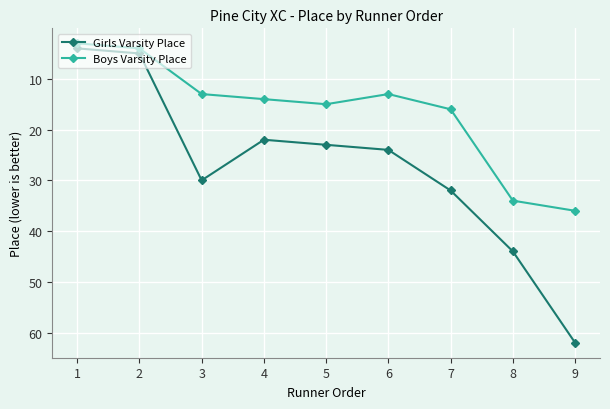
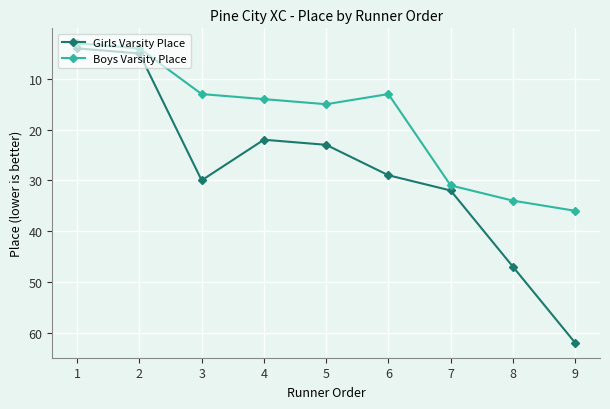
Girls Varsity Place, 6: 24 -> 29
Boys Varsity Place, 7: 16 -> 31
Girls Varsity Place, 8: 44 -> 47
